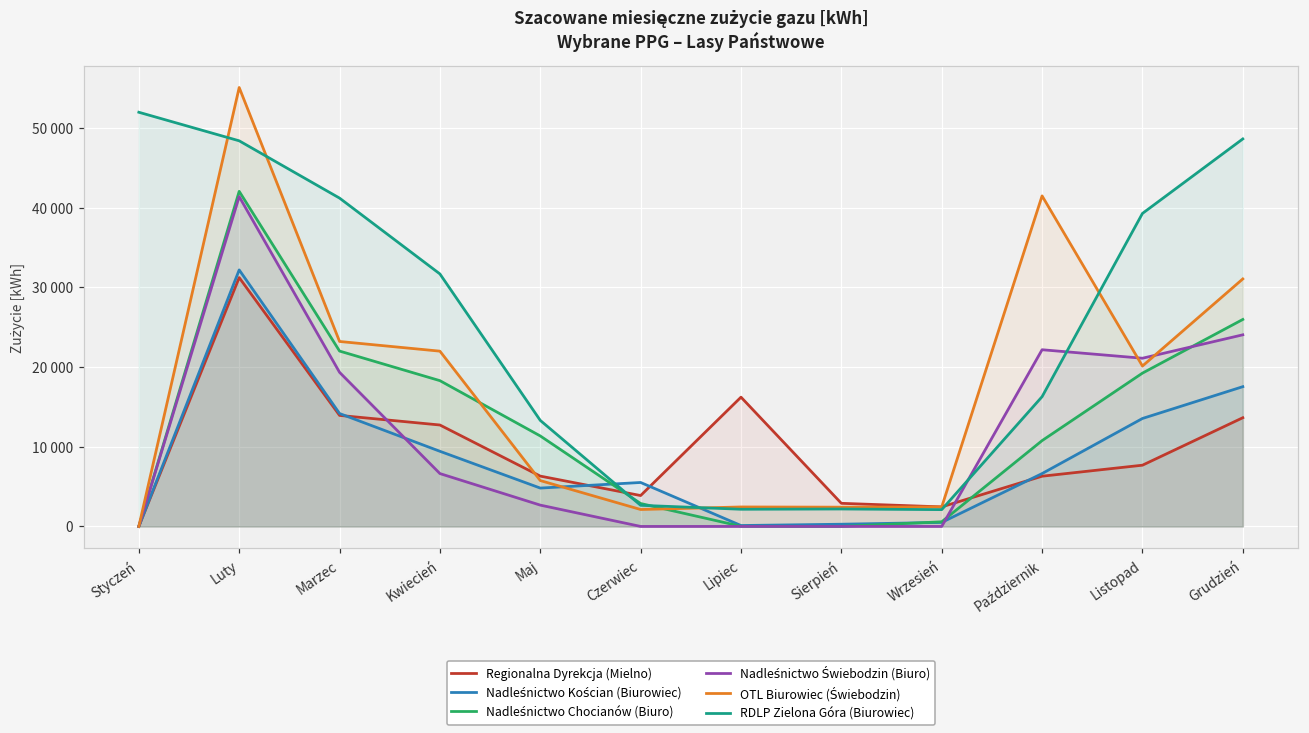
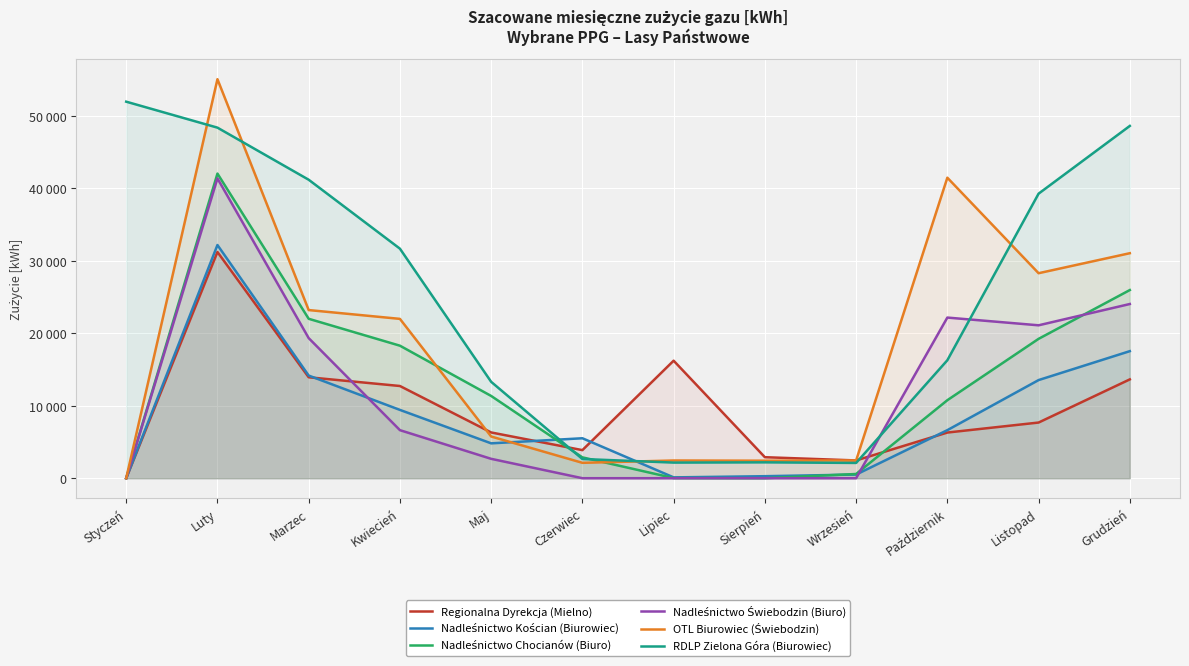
OTL Biurowiec (Świebodzin), Listopad: 20000 -> 28000
